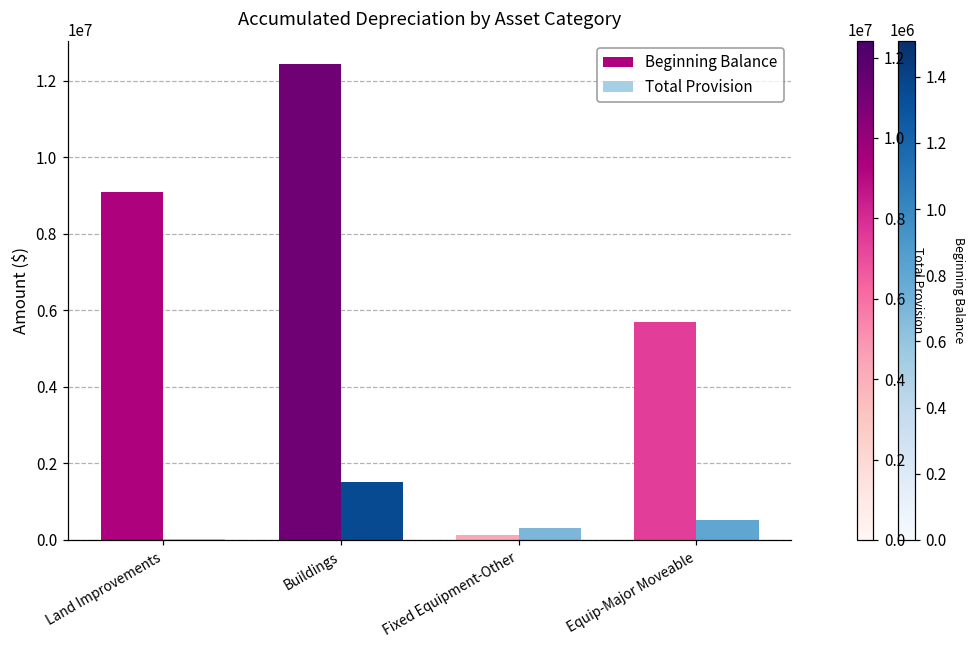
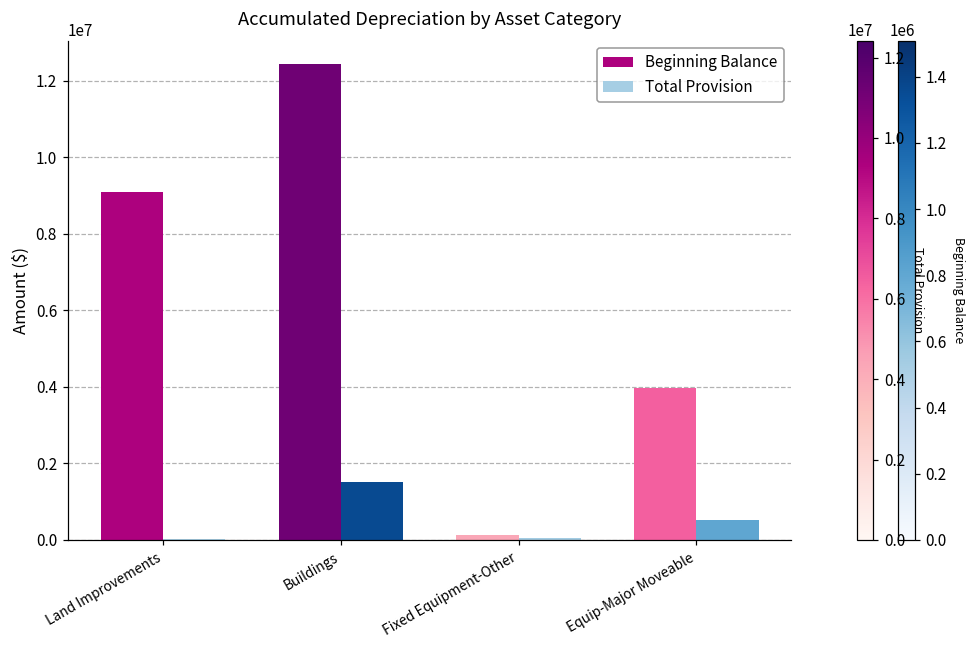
Total Provision, Fixed Equipment-Other: 300000 -> 100000
Beginning Balance, Equip-Major Moveable: 5700000 -> 4000000
